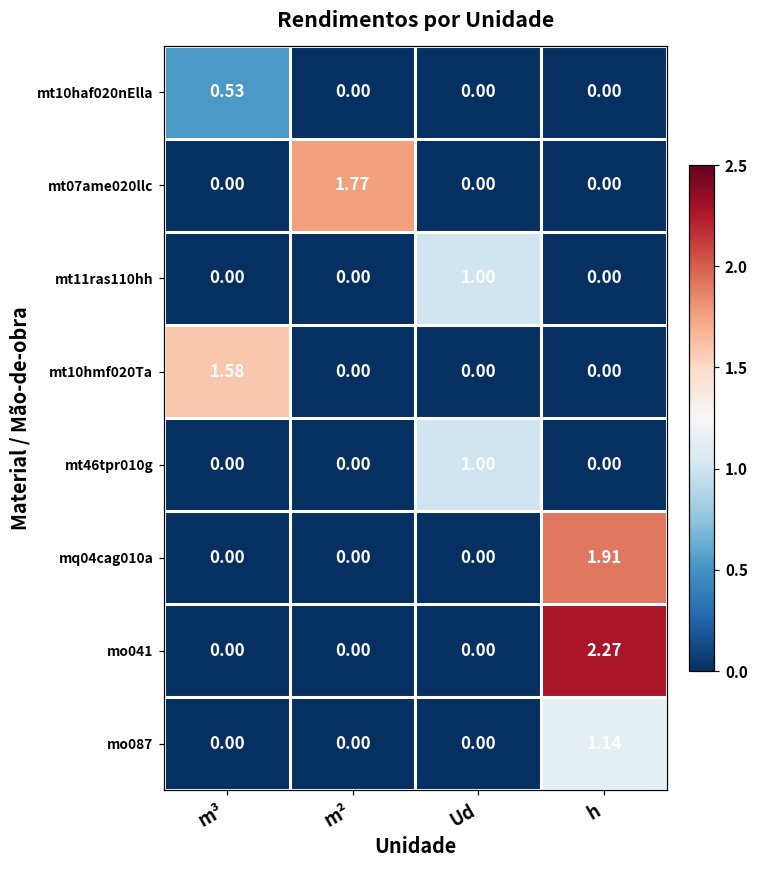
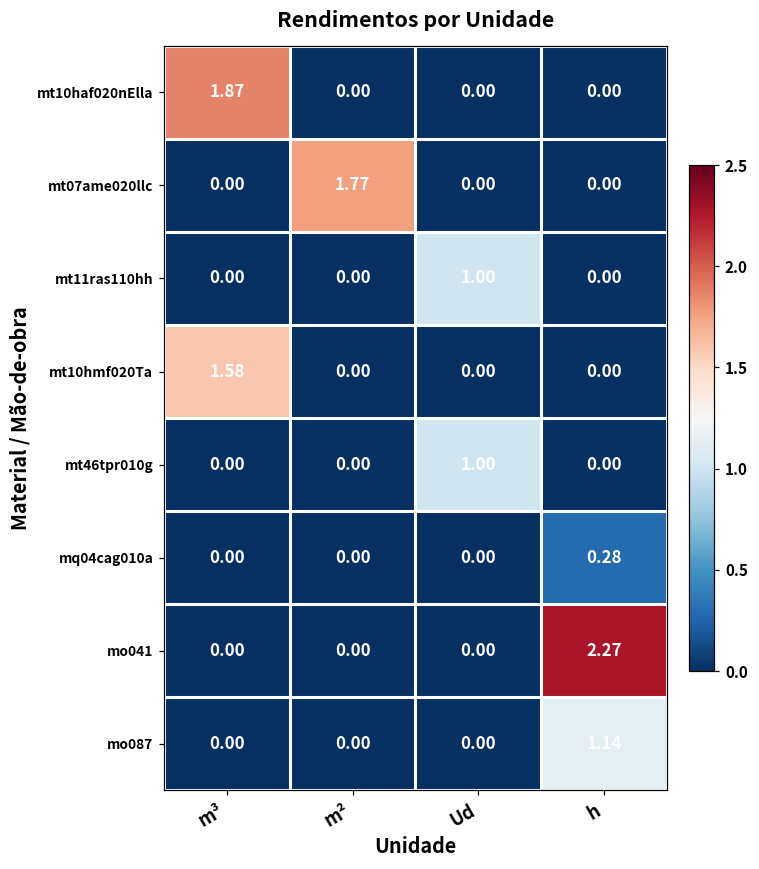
mt10haf020nElla, m³: 0.53 -> 1.87
mq04cag010a, h: 1.91 -> 0.28
